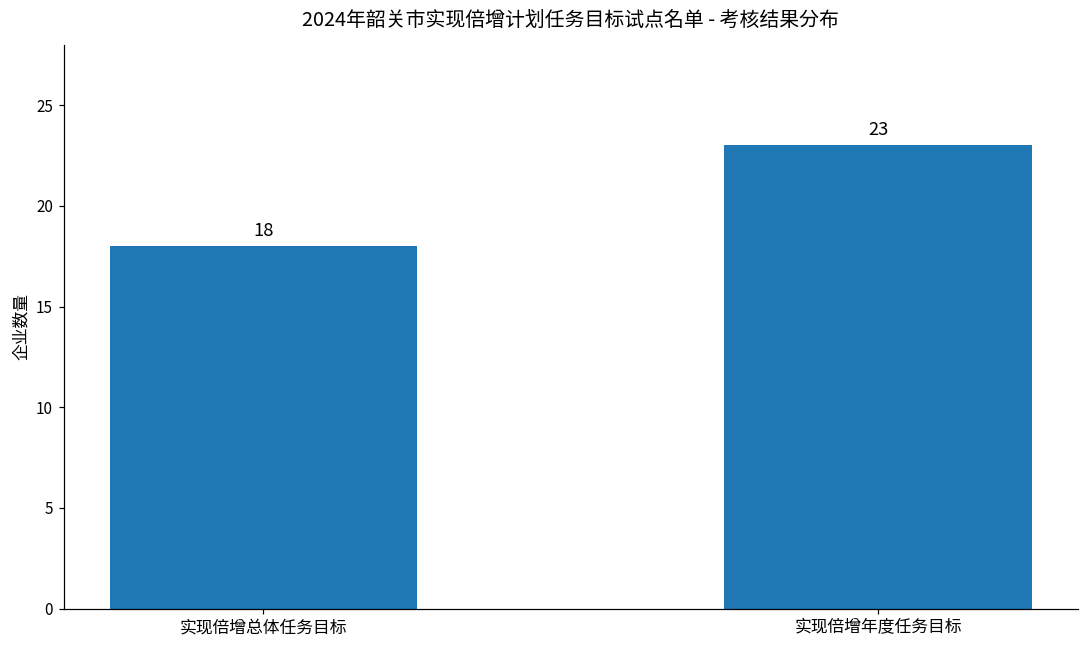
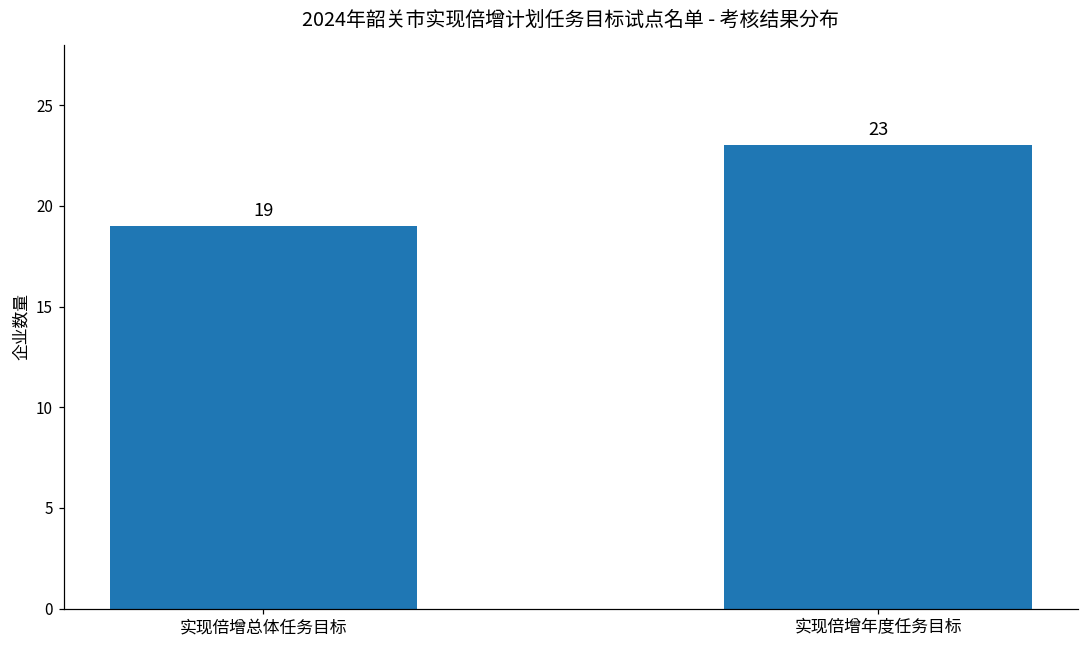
实现倍增总体任务目标: 18 -> 19
